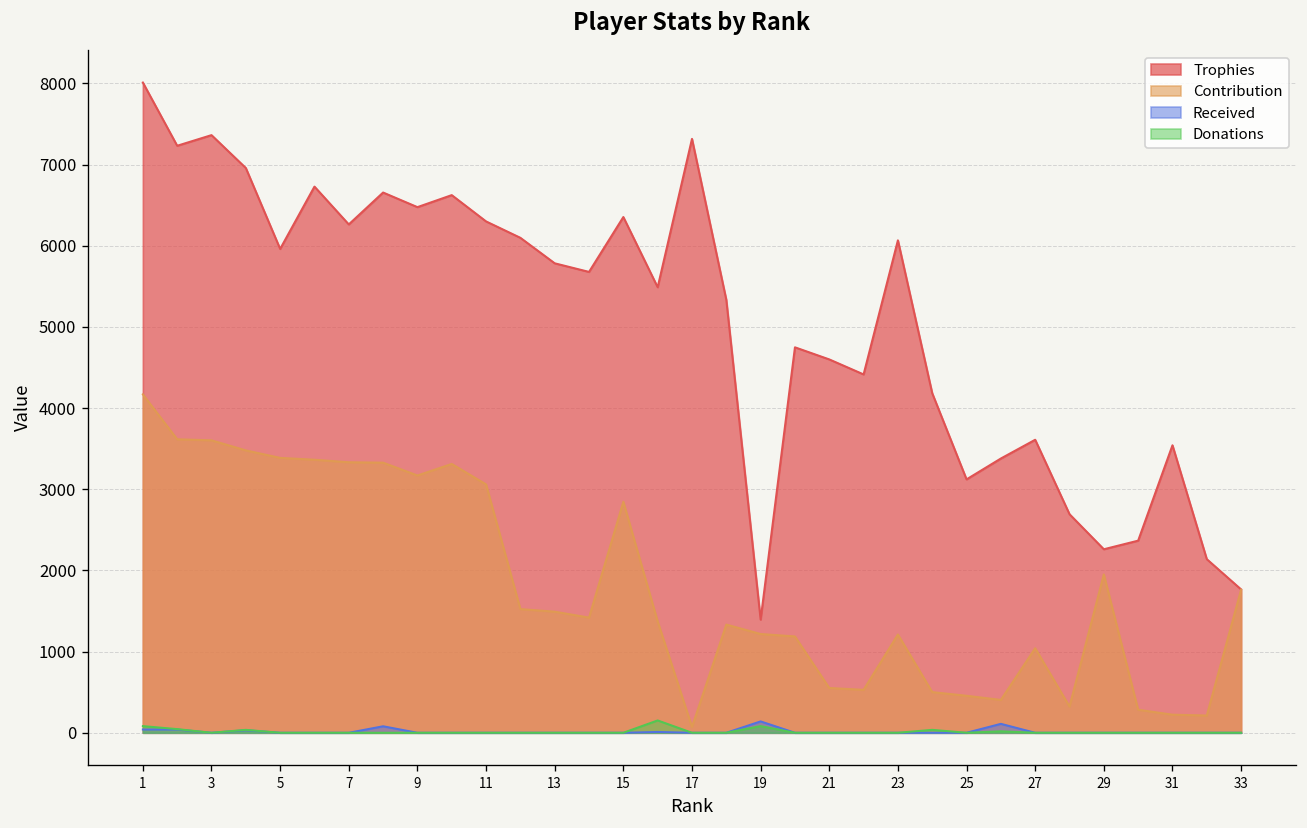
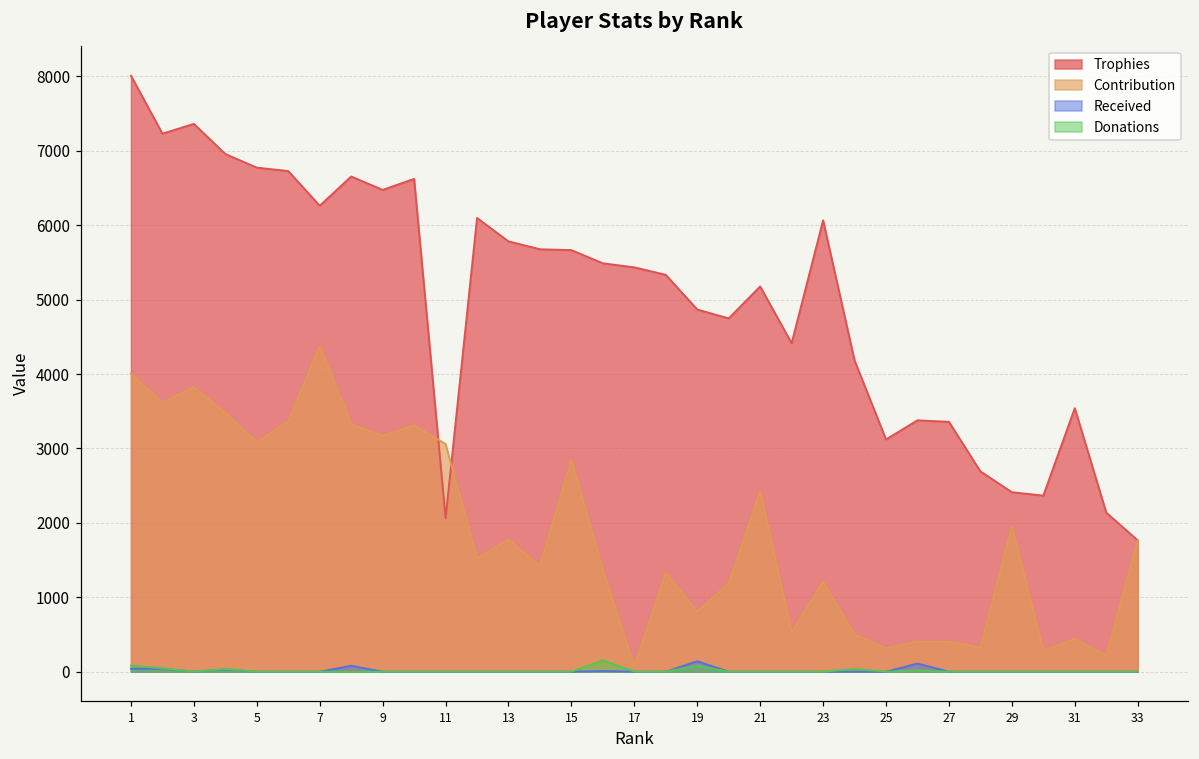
Contribution, 1: 4200 -> 4000
Contribution, 3: 3600 -> 3800
Trophies, 5: 6000 -> 6800
Contribution, 5: 3400 -> 3100
Contribution, 7: 3300 -> 4400
Trophies, 11: 6300 -> 2100
Contribution, 13: 1500 -> 1800
Trophies, 15: 6400 -> 5700
Trophies, 17: 7300 -> 5400
Trophies, 19: 1400 -> 4900
Contribution, 19: 1200 -> 800
Trophies, 21: 4600 -> 5200
Contribution, 21: 600 -> 2400
Contribution, 25: 500 -> 300
Trophies, 27: 3600 -> 3400
Contribution, 27: 1000 -> 400
Trophies, 29: 2300 -> 2400
Contribution, 31: 200 -> 400
